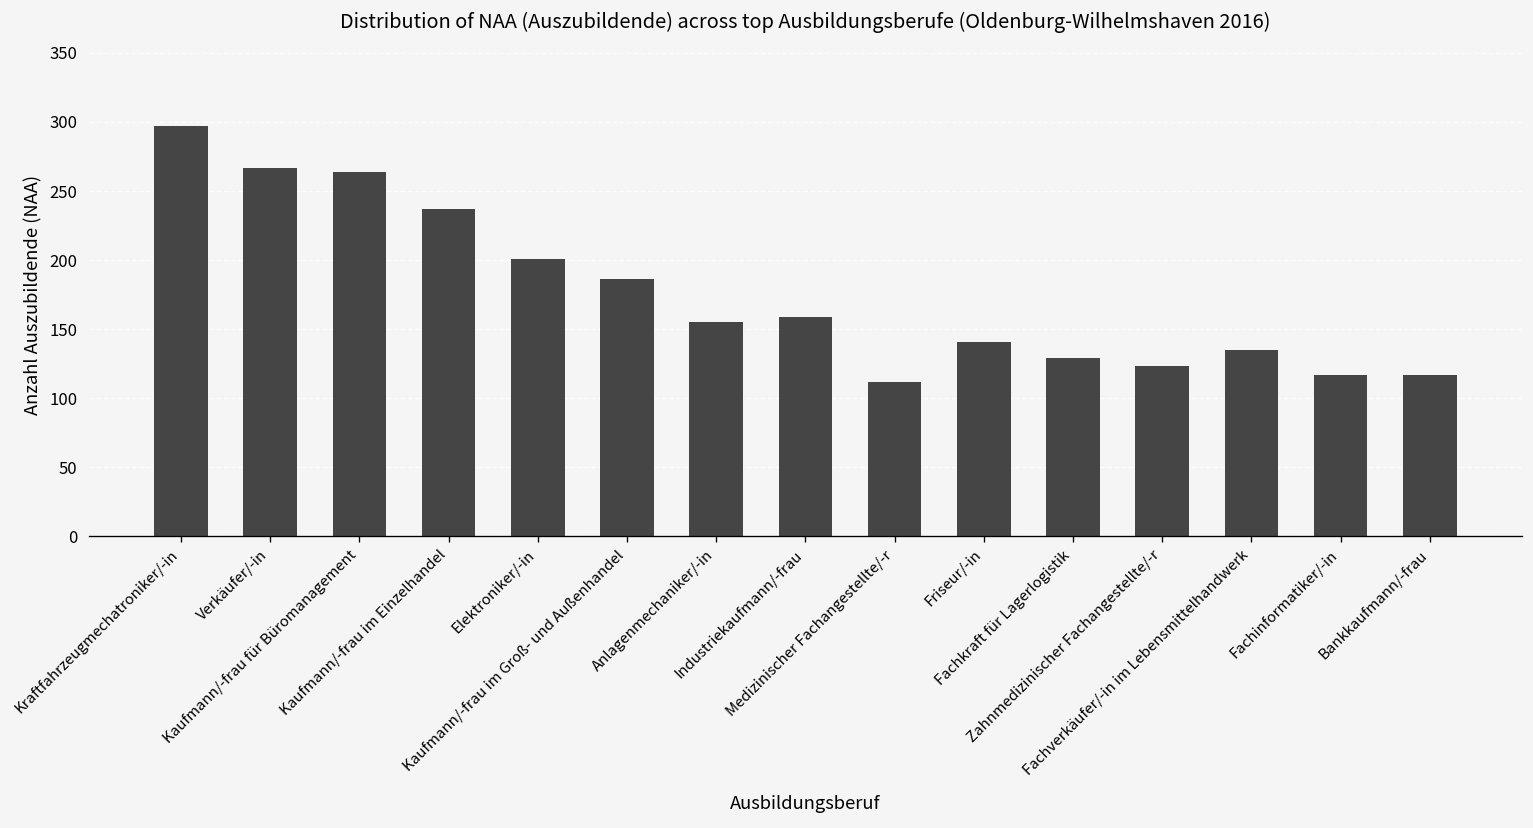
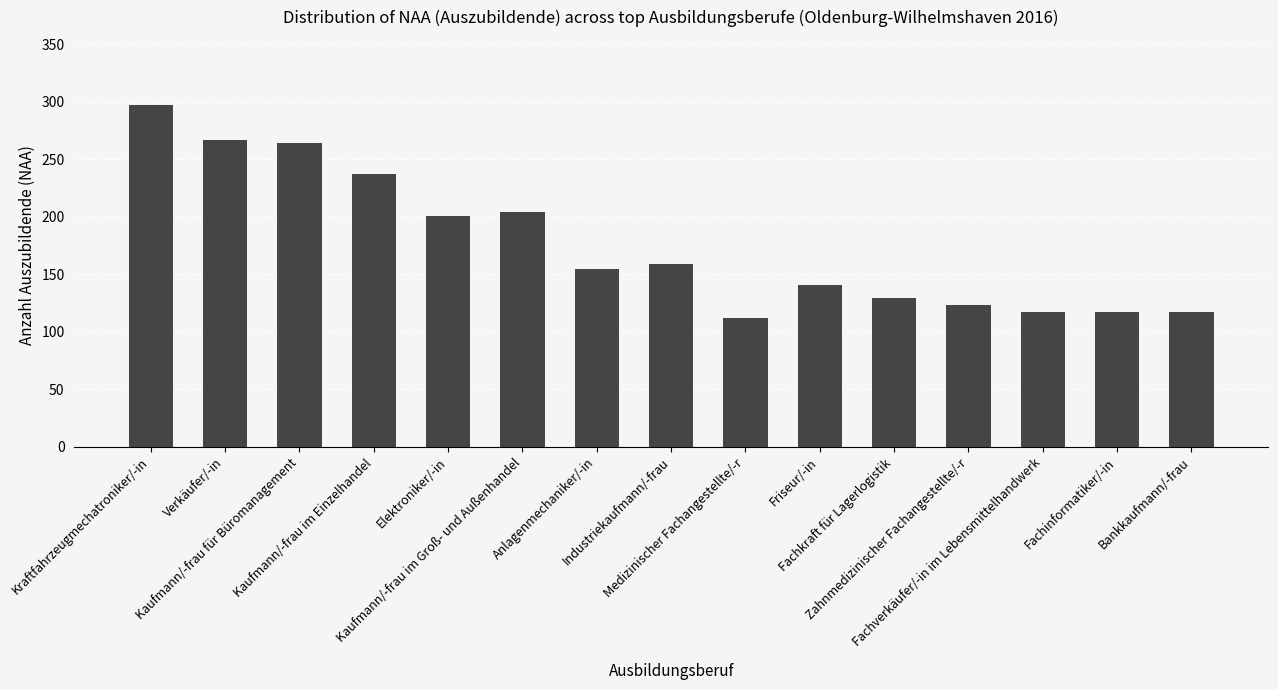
Kaufmann/-frau im Groß- und Außenhandel: 186 -> 204
Fachverkäufer/-in im Lebensmittelhandwerk: 135 -> 117
